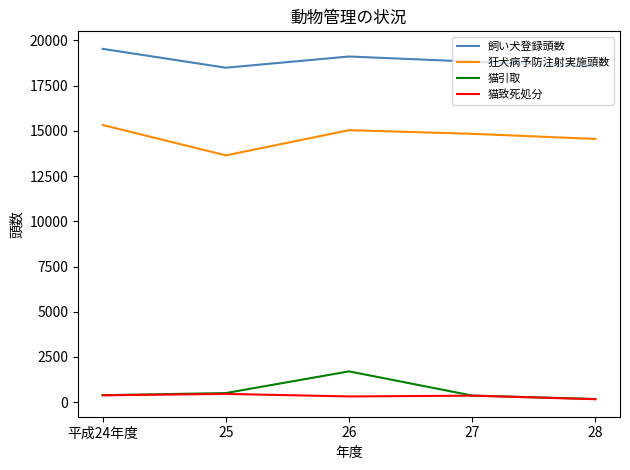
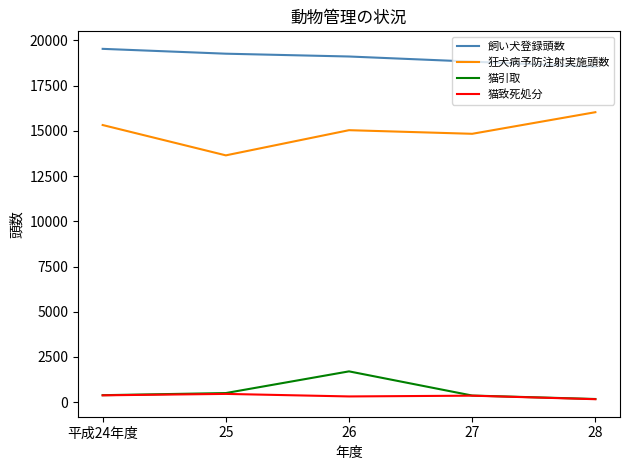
飼い犬登録頭数, 25: 18500 -> 19300
狂犬病予防注射実施頭数, 28: 14600 -> 16000
